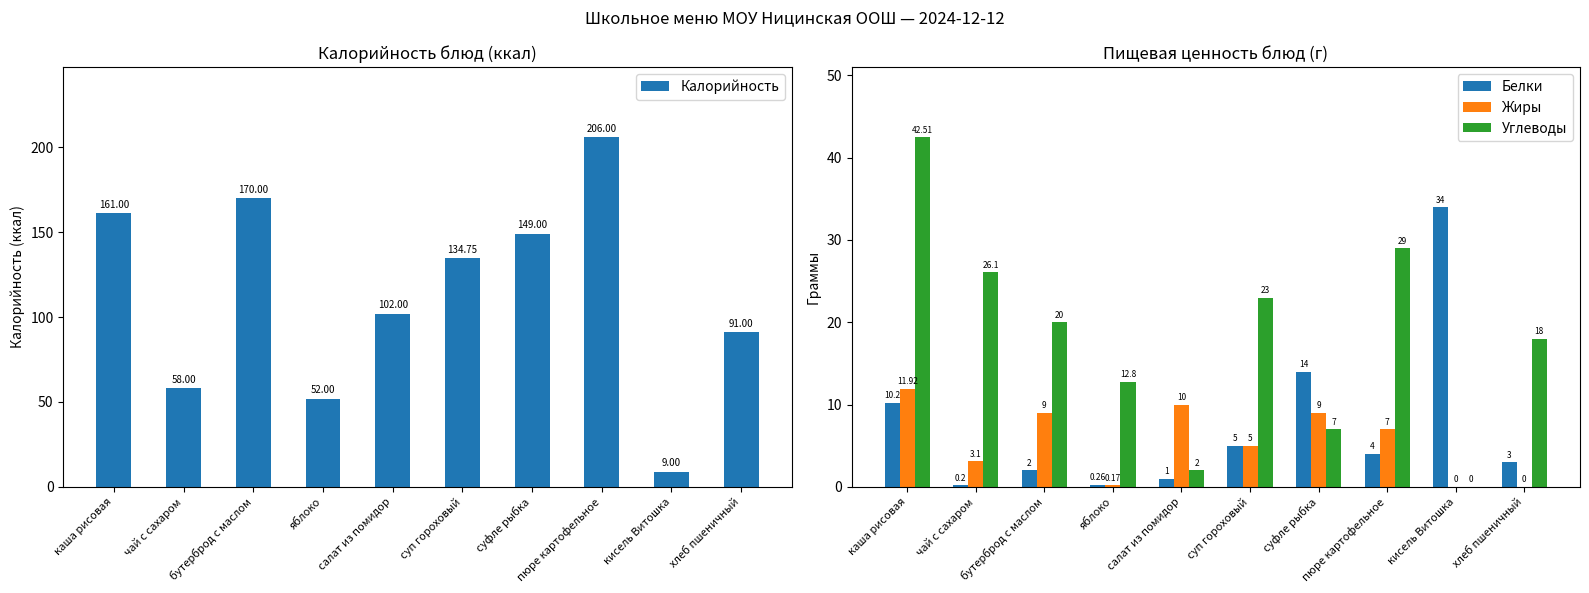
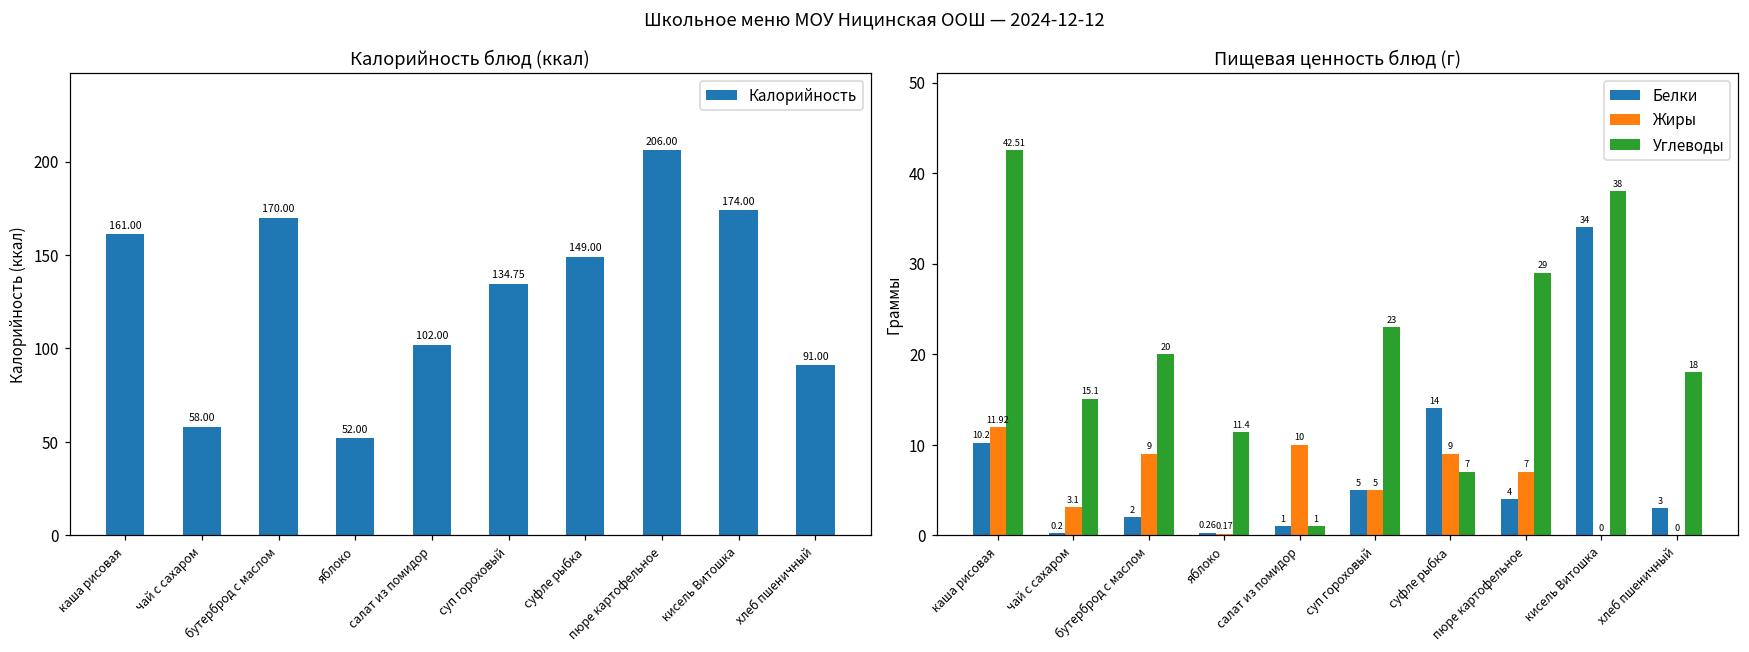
Калорийность блюд (ккал), кисель Витошка: 9.00 -> 174.00
Пищевая ценность блюд (г), Углеводы, чай с сахаром: 26.1 -> 15.1
Пищевая ценность блюд (г), Углеводы, яблоко: 12.8 -> 11.4
Пищевая ценность блюд (г), Углеводы, салат из помидор: 2 -> 1
Пищевая ценность блюд (г), Углеводы, кисель Витошка: 0 -> 38
